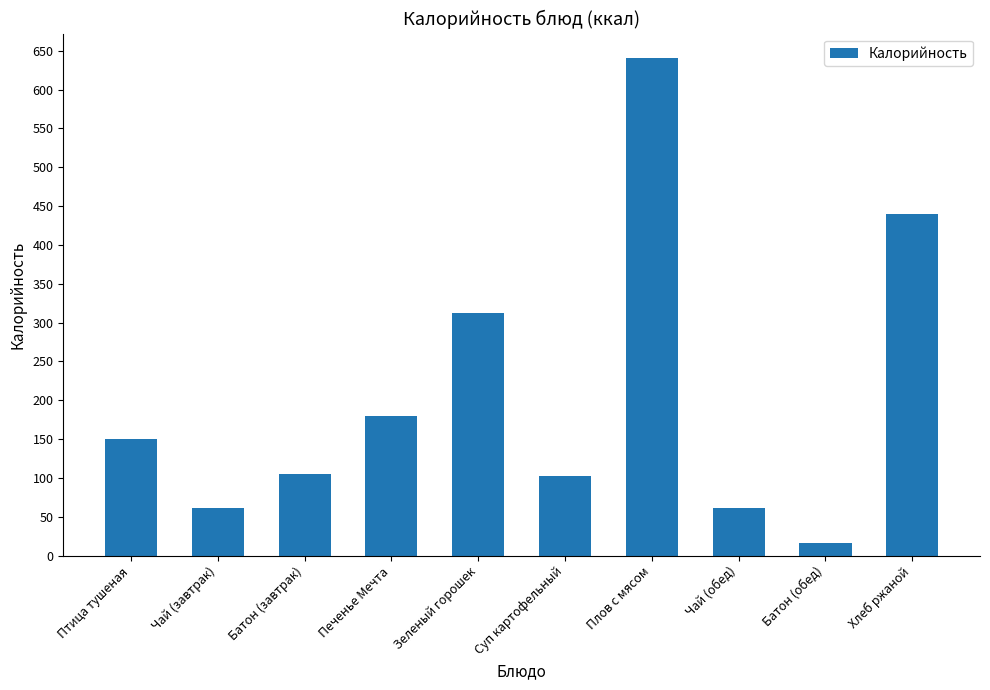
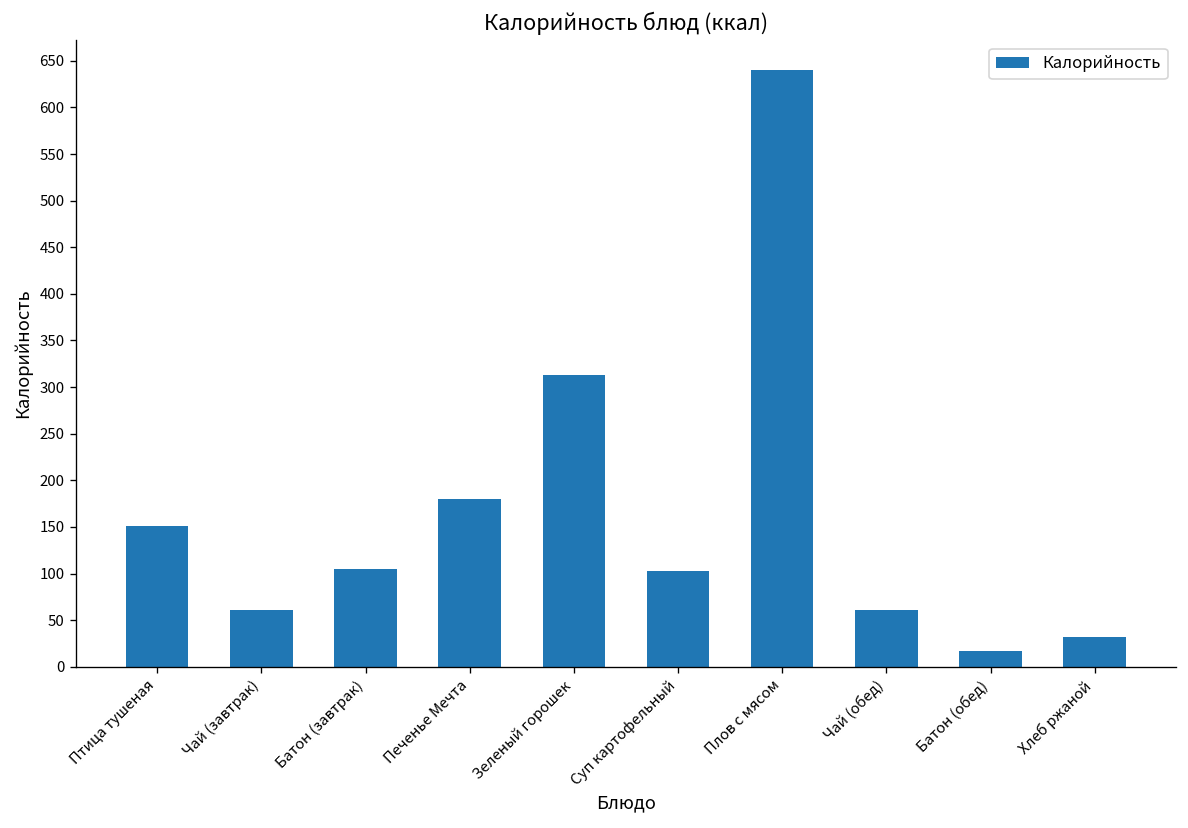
Хлеб ржаной: 440 -> 30
